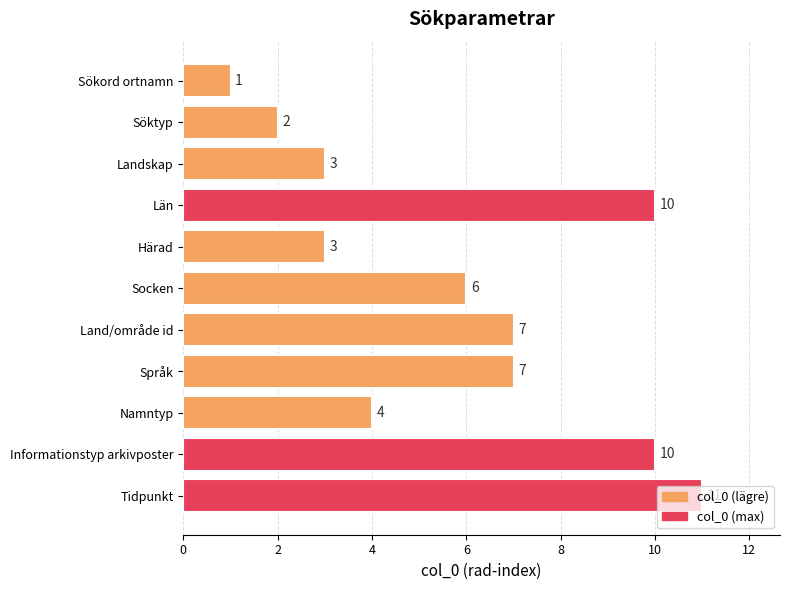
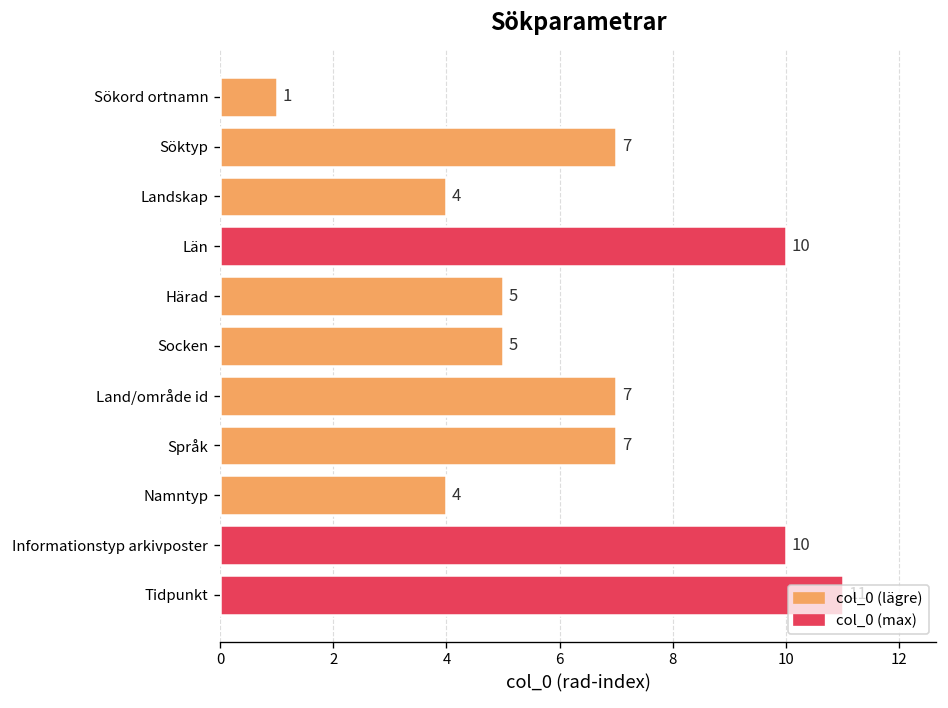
Söktyp: 2 -> 7
Landskap: 3 -> 4
Härad: 3 -> 5
Socken: 6 -> 5
